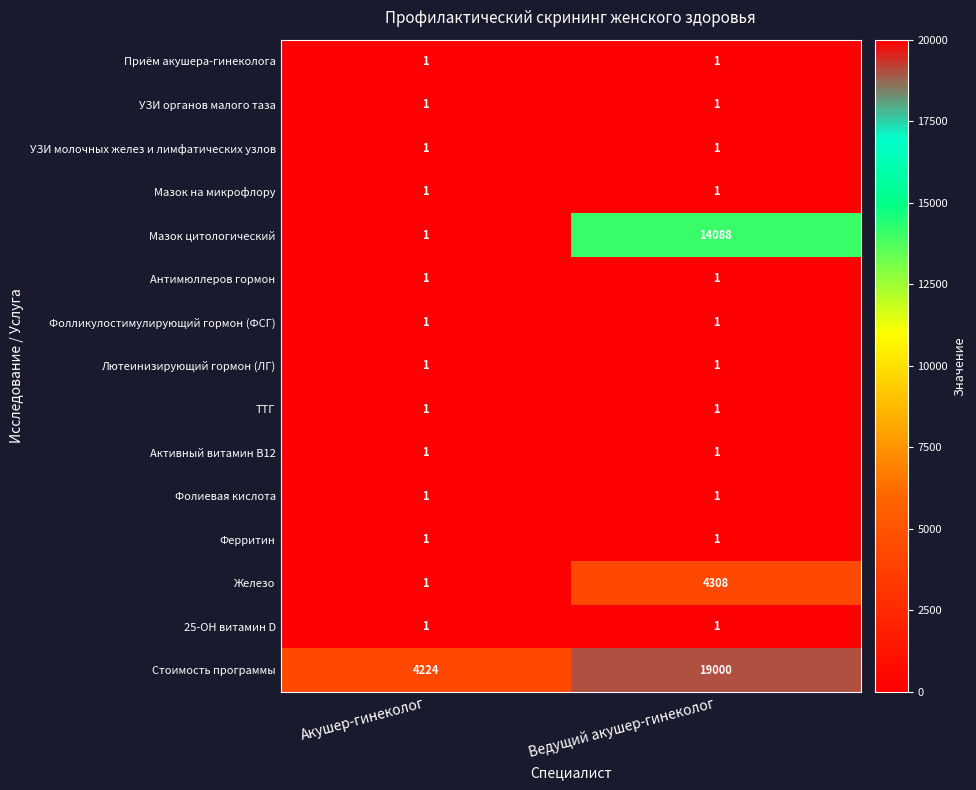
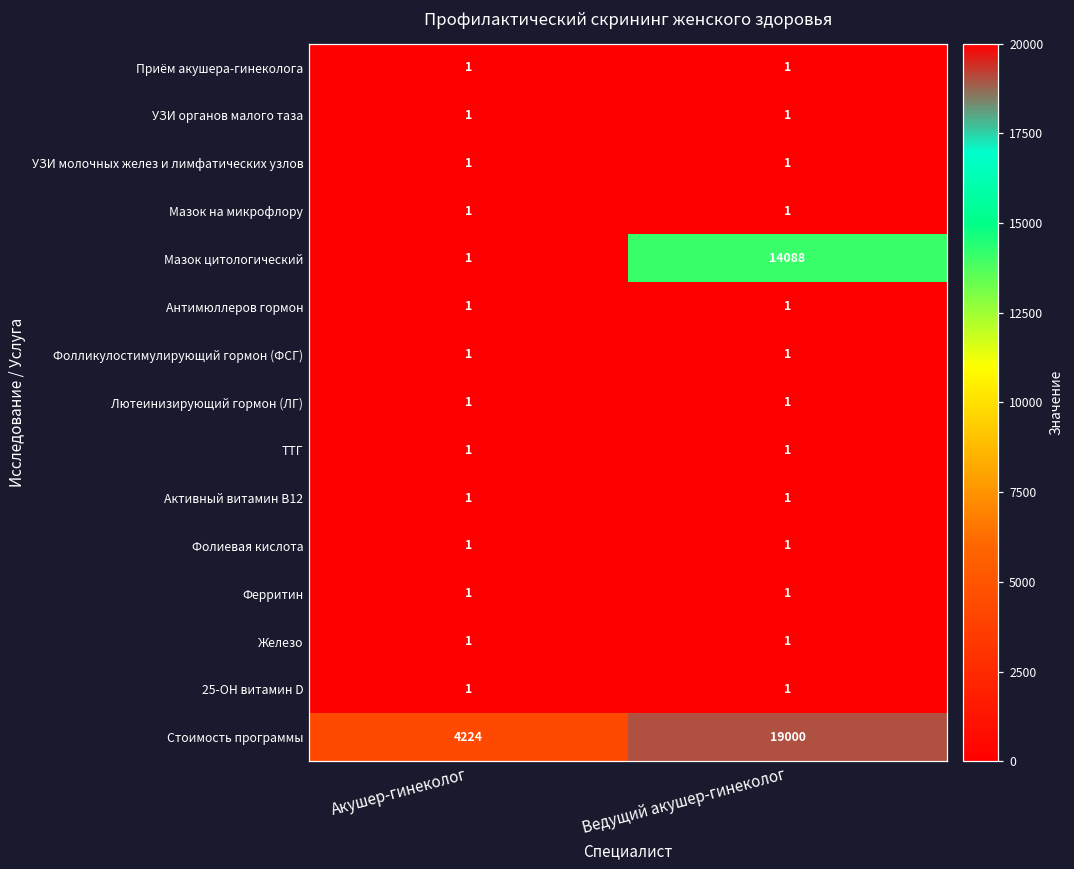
Железо, Ведущий акушер-гинеколог: 4308 -> 1
